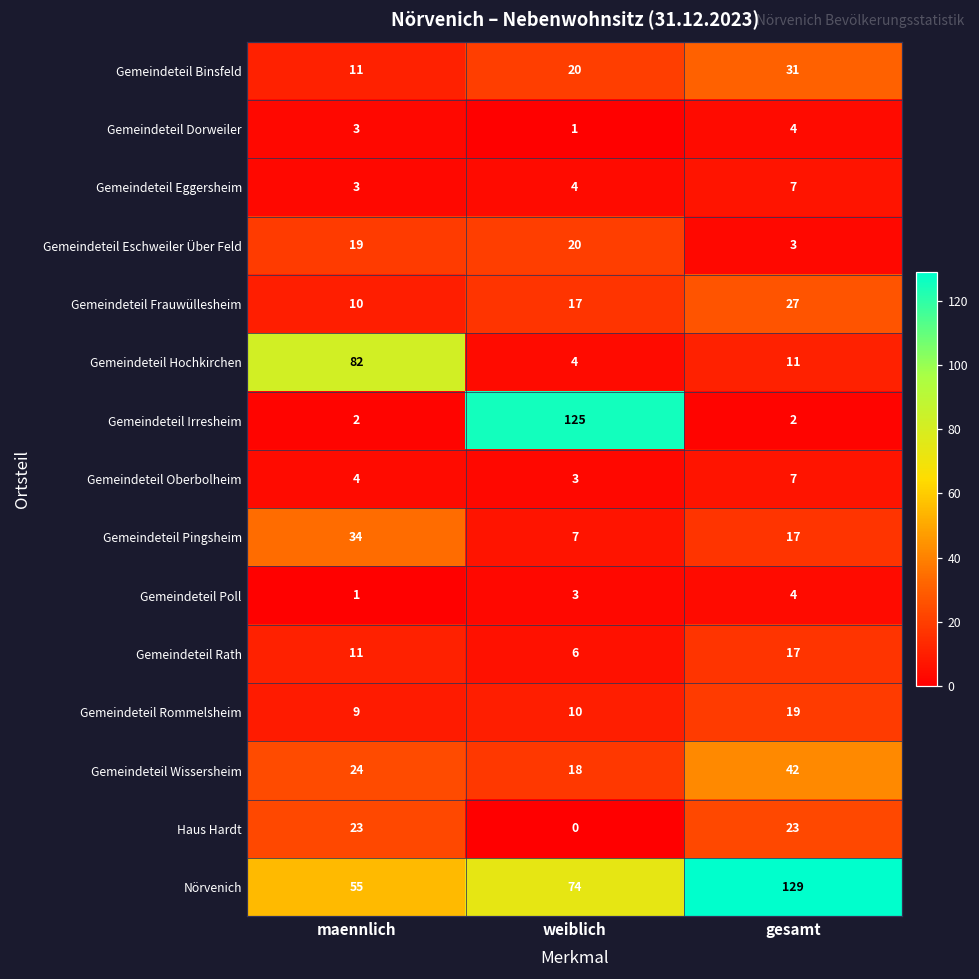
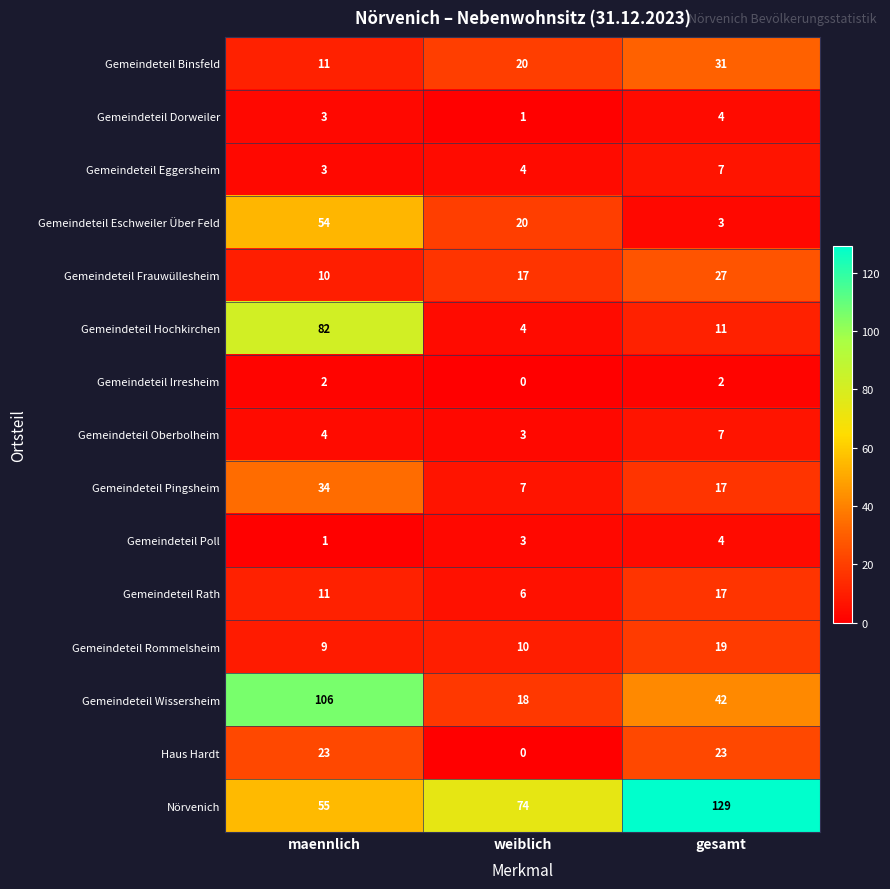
Gemeindeteil Eschweiler Über Feld, maennlich: 19 -> 54
Gemeindeteil Irresheim, weiblich: 125 -> 0
Gemeindeteil Wissersheim, maennlich: 24 -> 106
